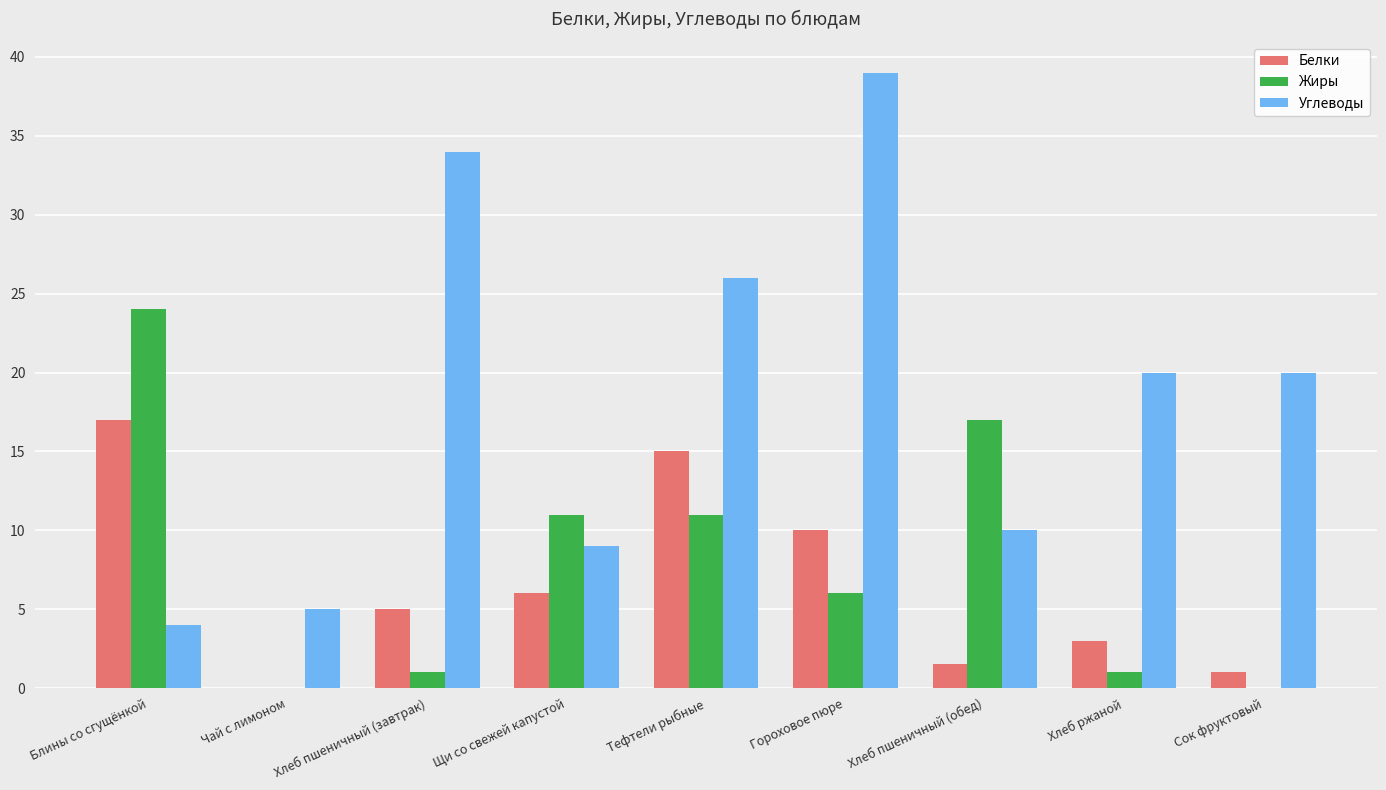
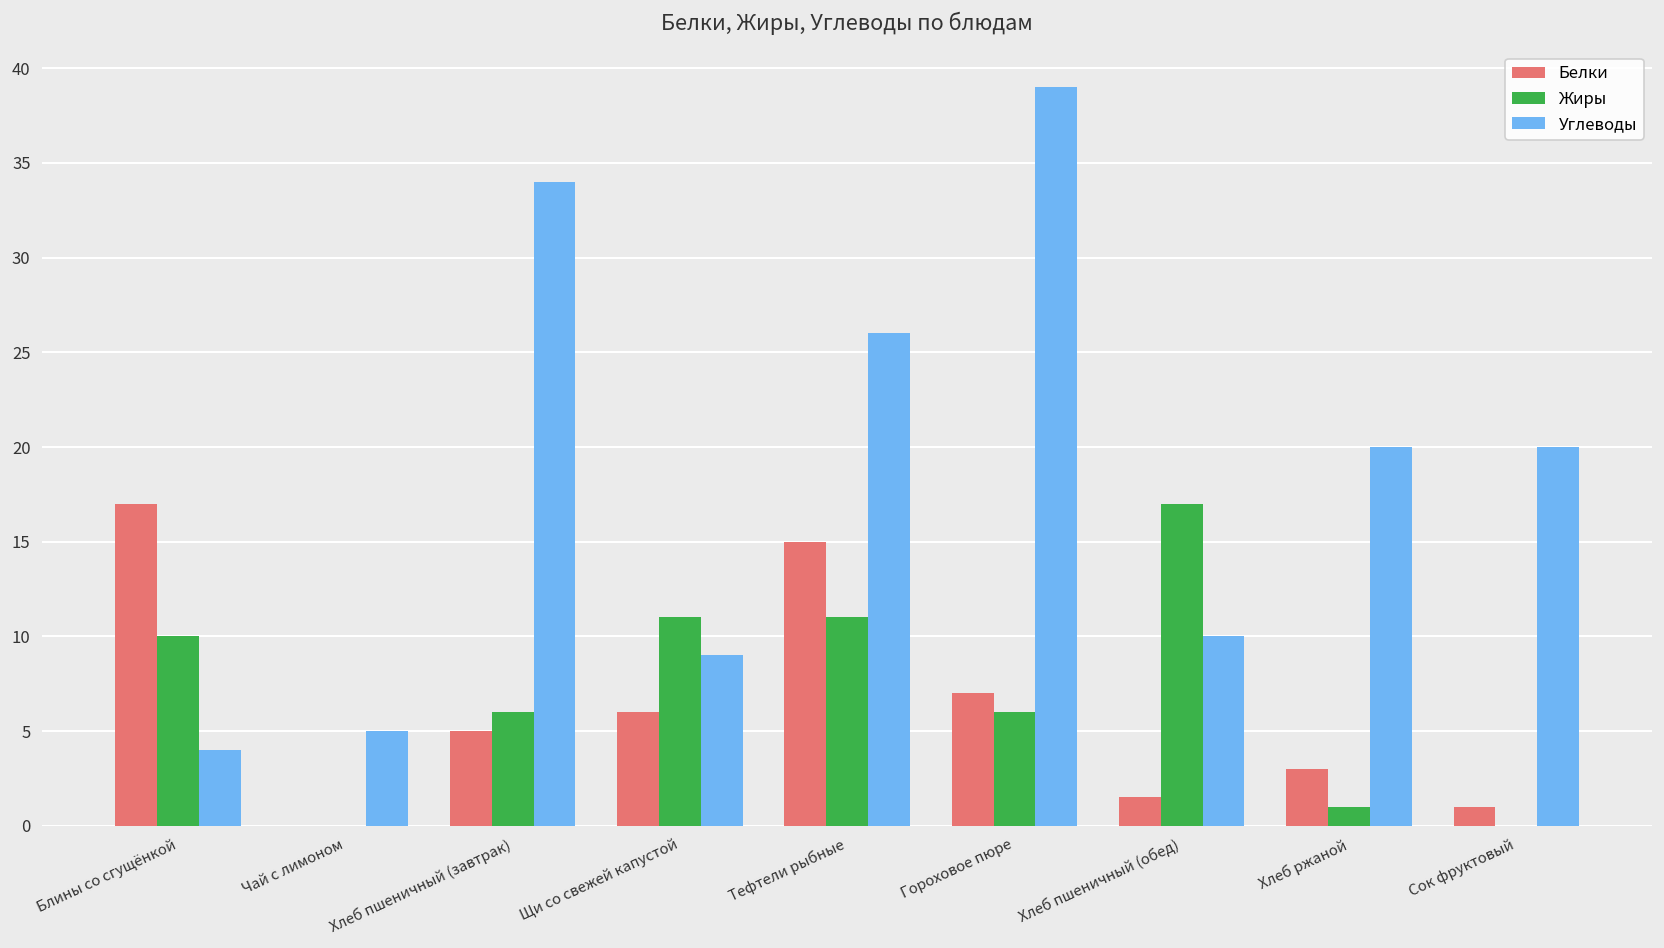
Жиры, Блины со сгущёнкой: 24 -> 10
Жиры, Хлеб пшеничный (завтрак): 1 -> 6
Белки, Гороховое пюре: 10 -> 7
